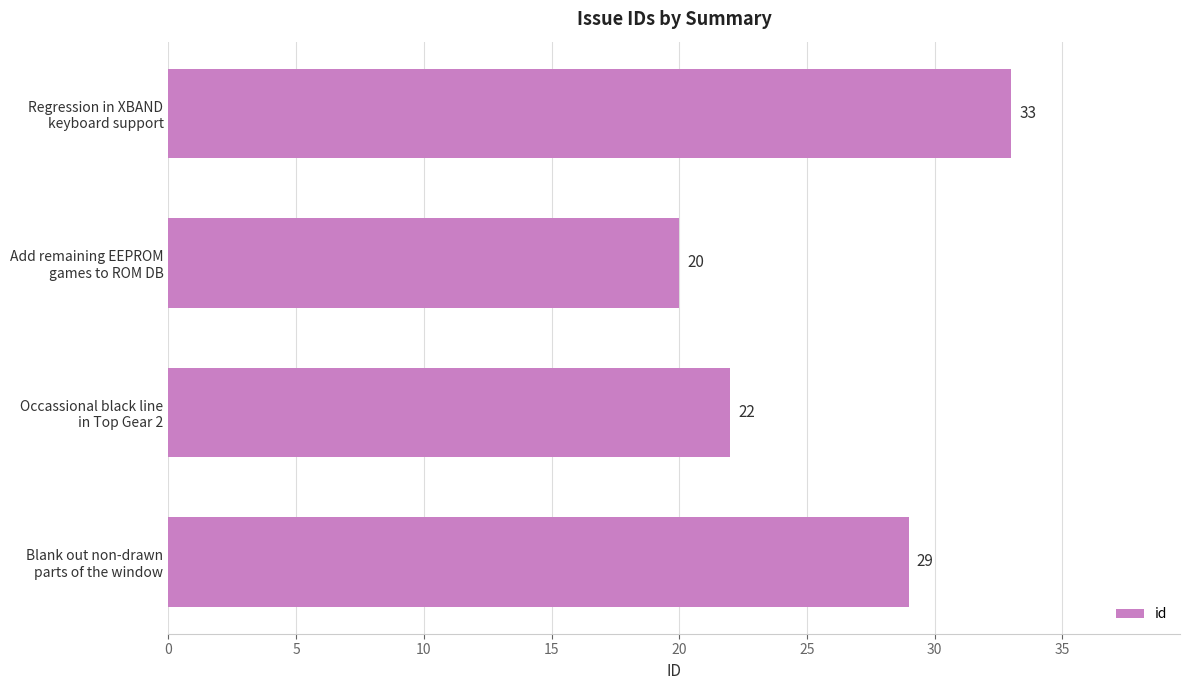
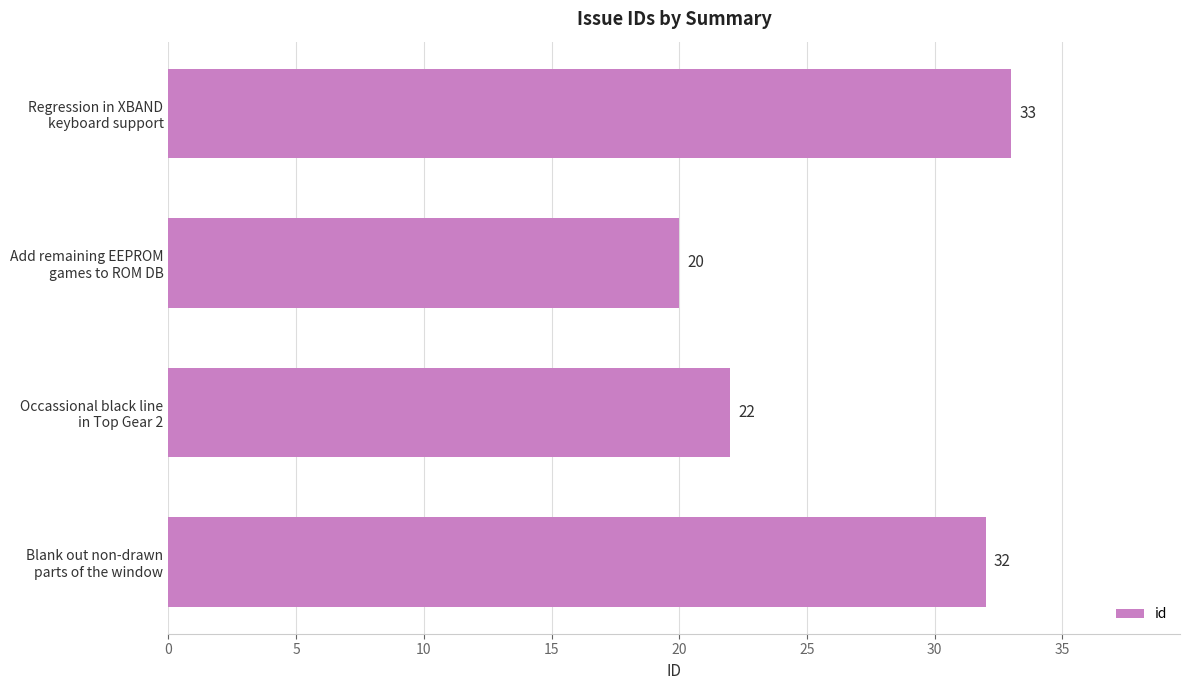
Blank out non-drawn parts of the window: 29 -> 32
